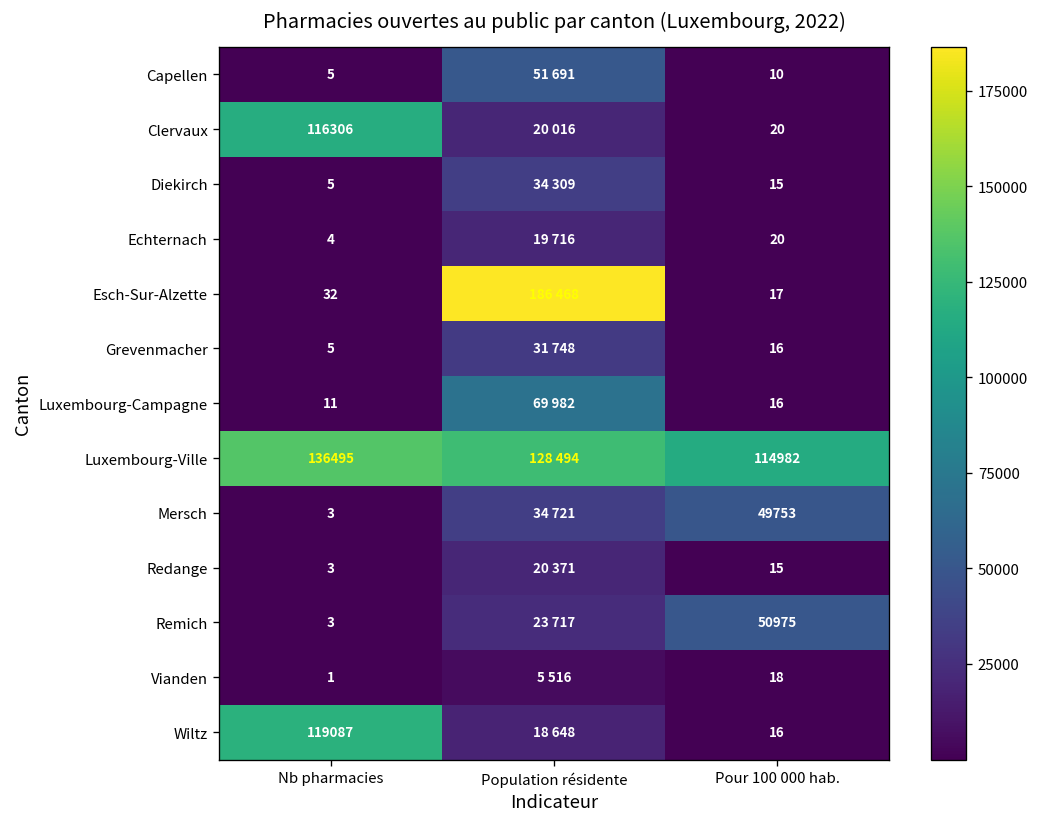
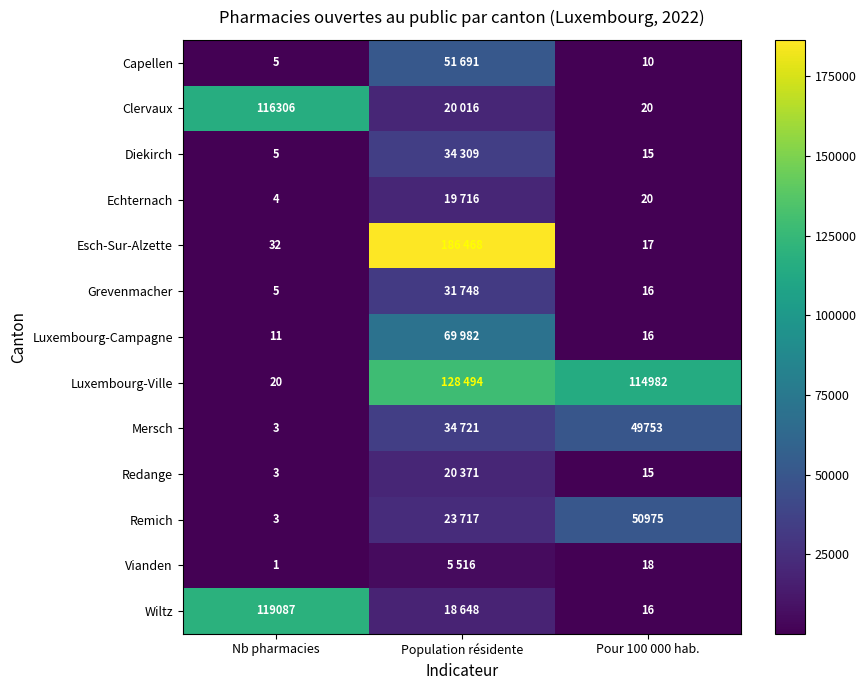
Luxembourg-Ville, Nb pharmacies: 136495 -> 20
